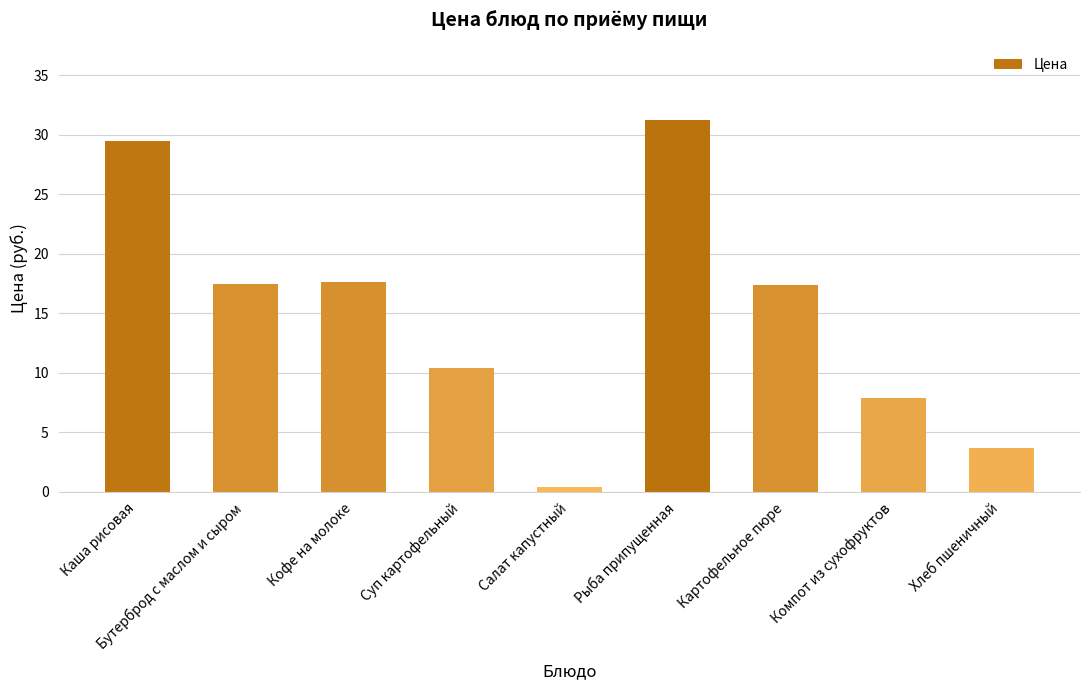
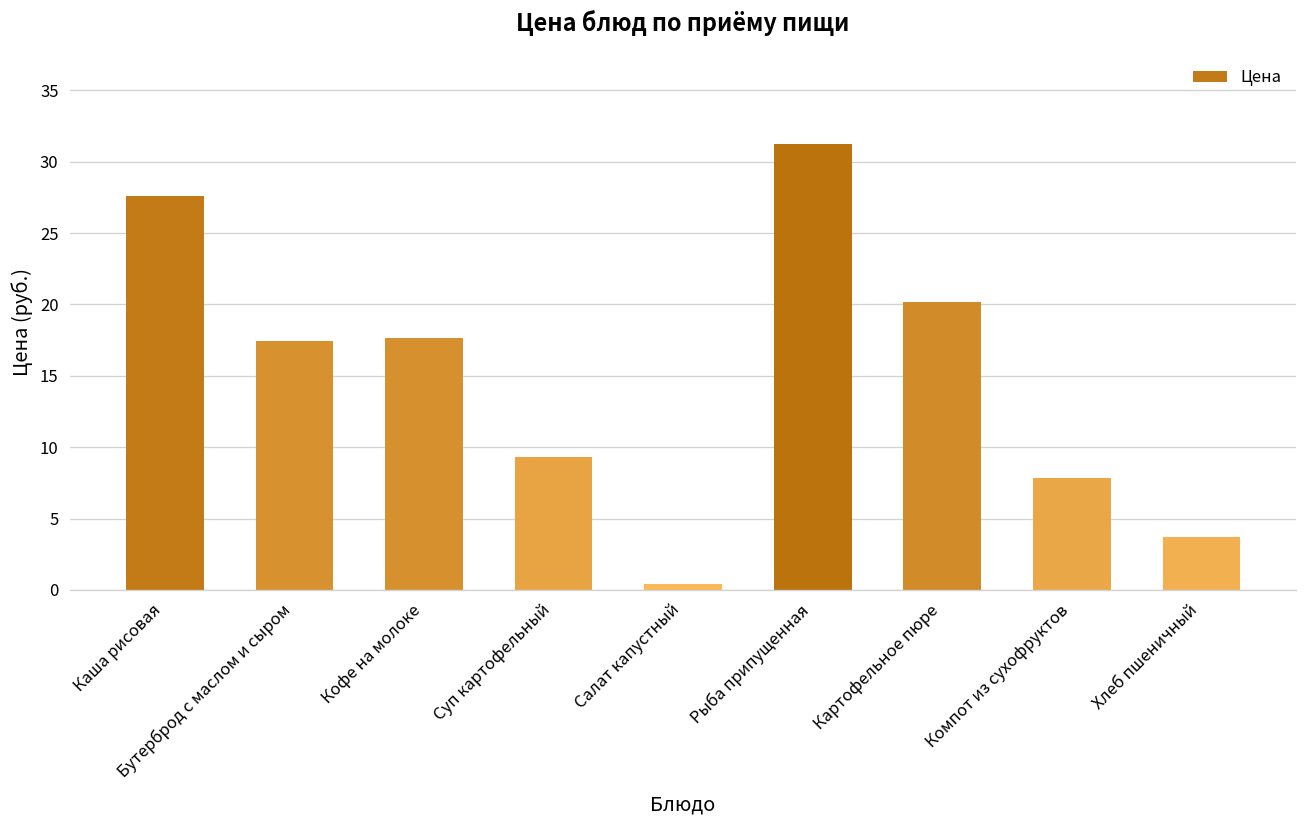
Каша рисовая: 29.5 -> 27.6
Суп картофельный: 10.4 -> 9.3
Картофельное пюре: 17.4 -> 20.2
